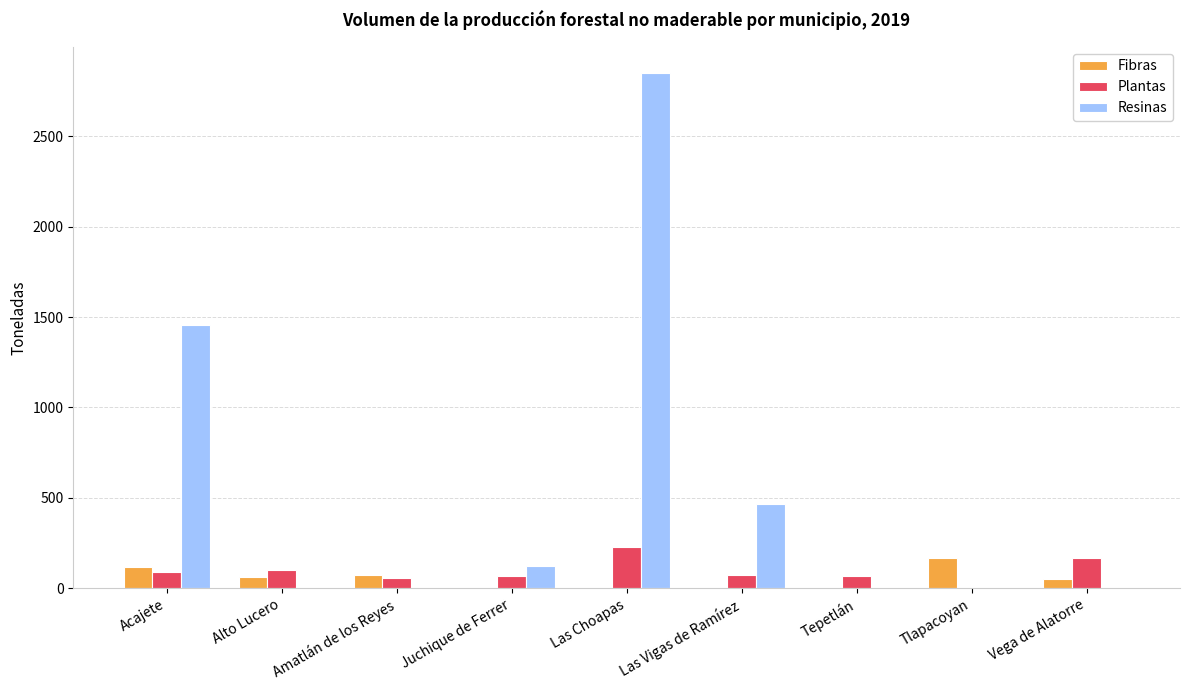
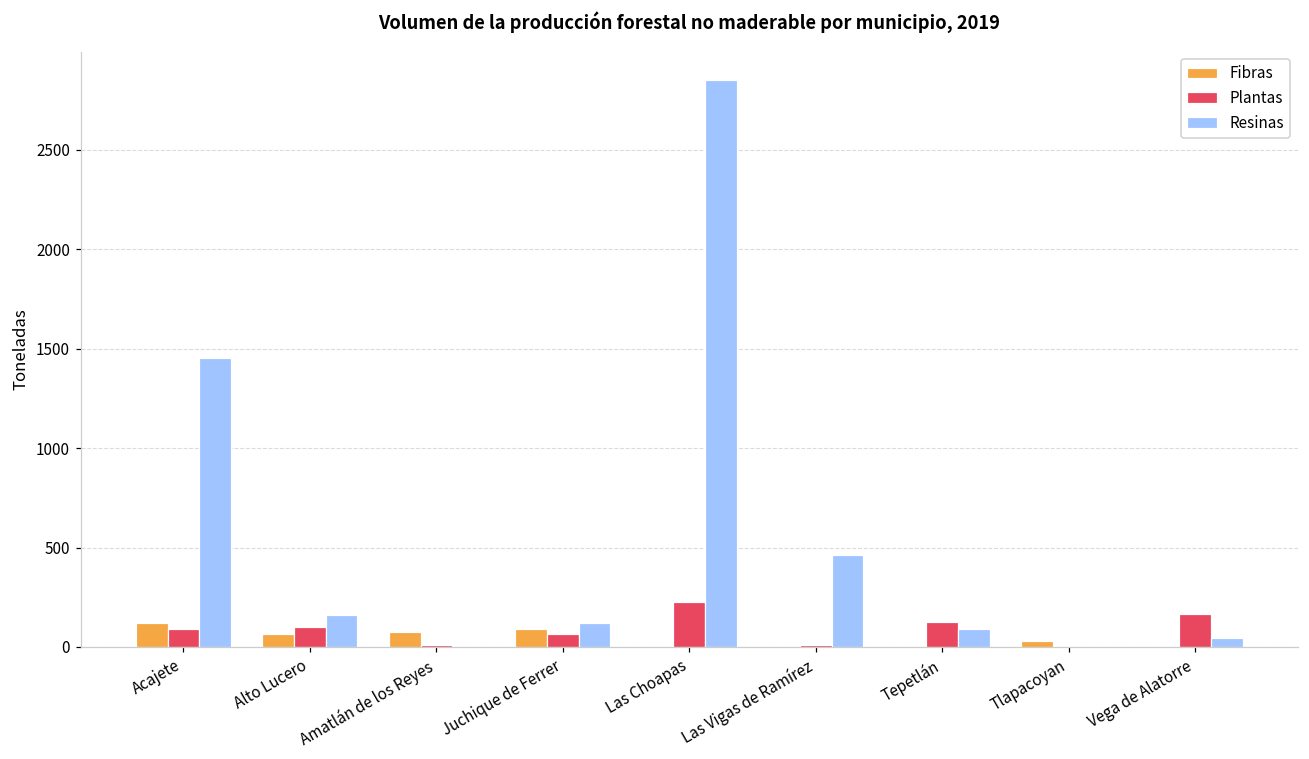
Resinas, Alto Lucero: 0 -> 160
Plantas, Amatlán de los Reyes: 60 -> 10
Fibras, Juchique de Ferrer: 0 -> 90
Plantas, Las Vigas de Ramírez: 70 -> 10
Plantas, Tepetlán: 60 -> 130
Resinas, Tepetlán: 0 -> 90
Fibras, Tlapacoyan: 170 -> 30
Fibras, Vega de Alatorre: 50 -> 0
Resinas, Vega de Alatorre: 0 -> 50
